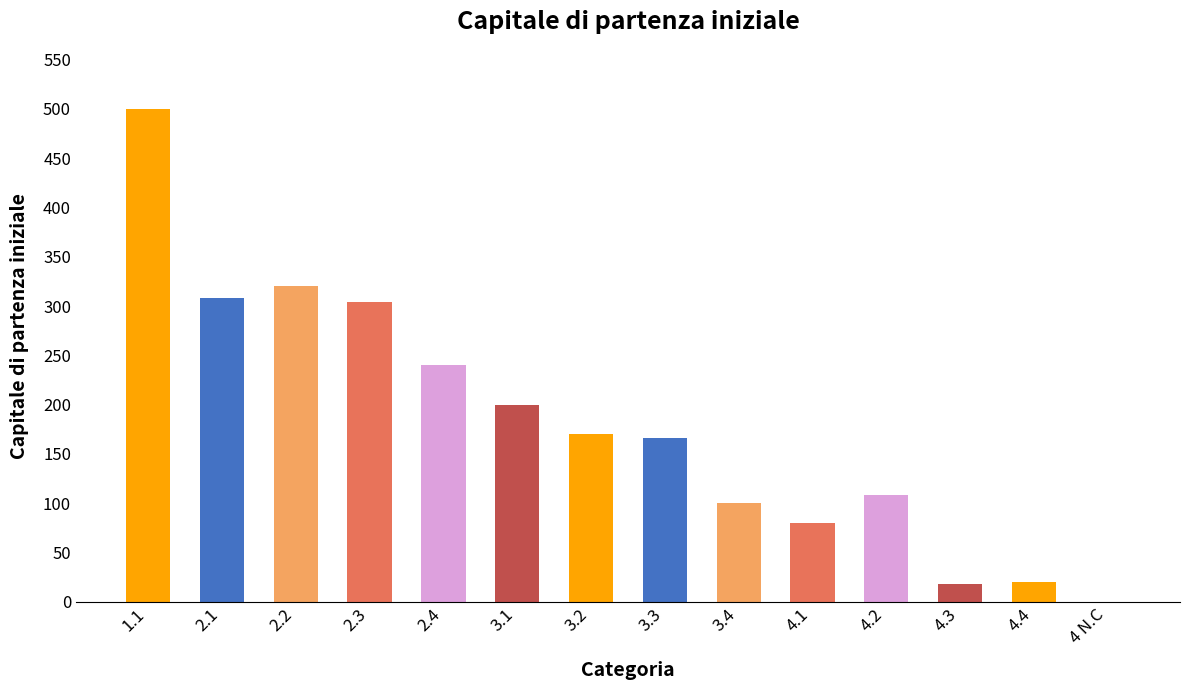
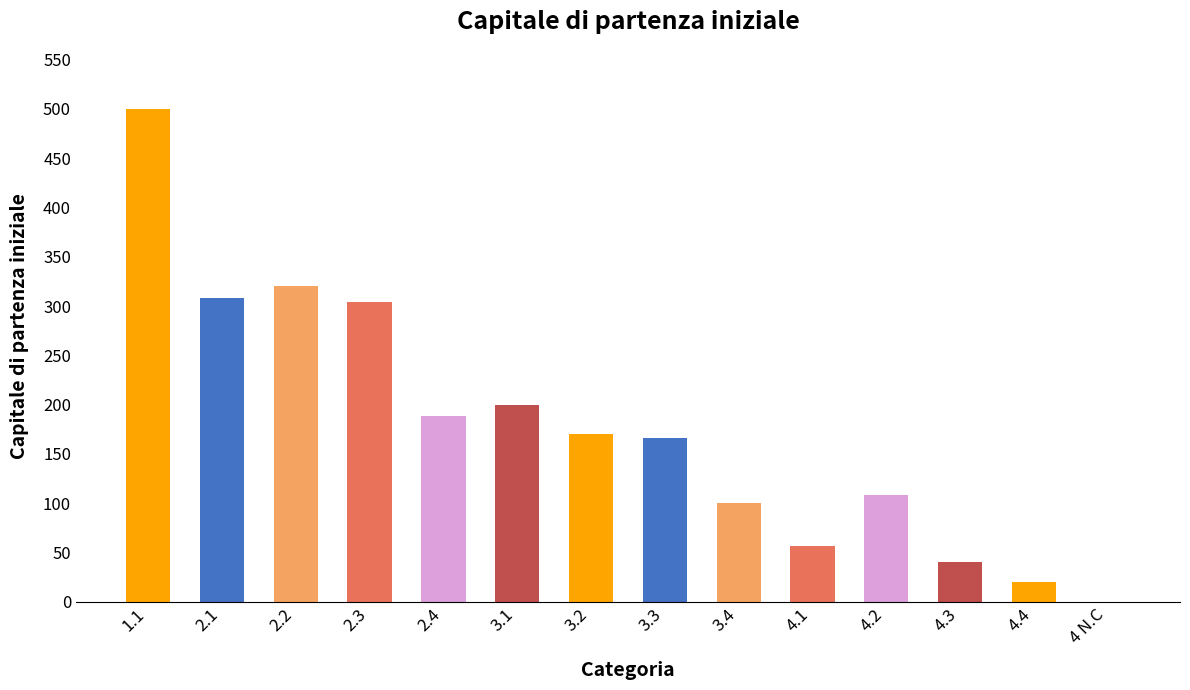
2.4: 240 -> 190
4.1: 80 -> 60
4.3: 20 -> 40
